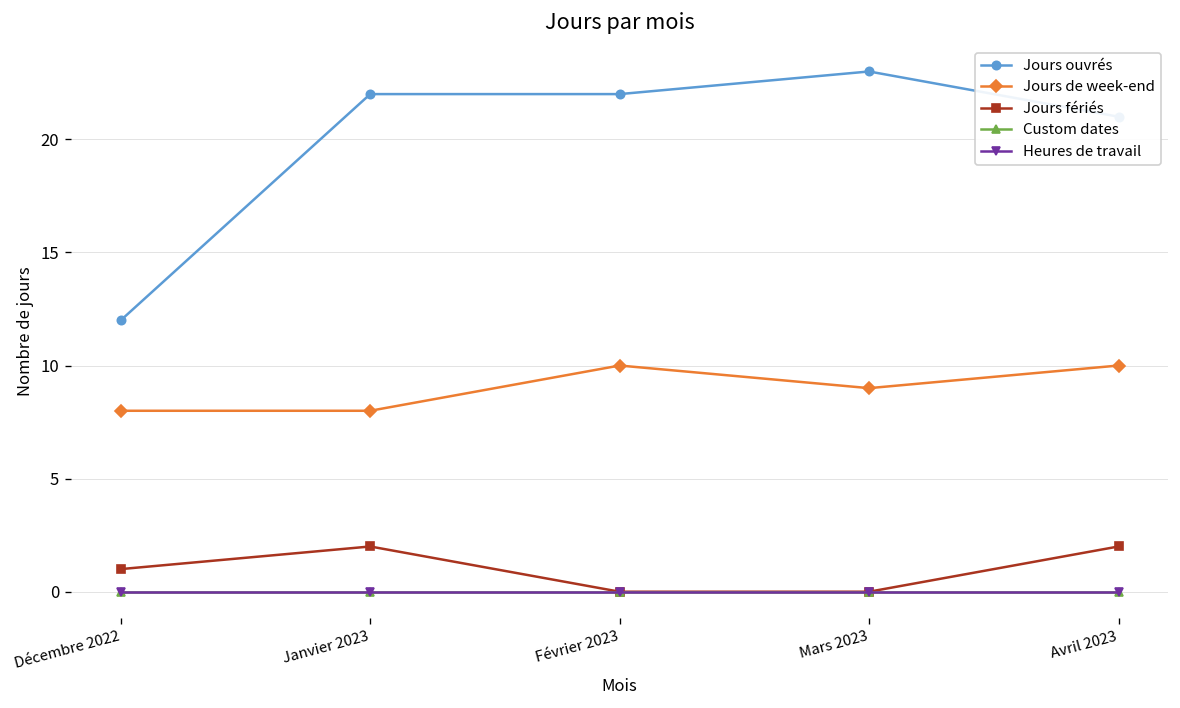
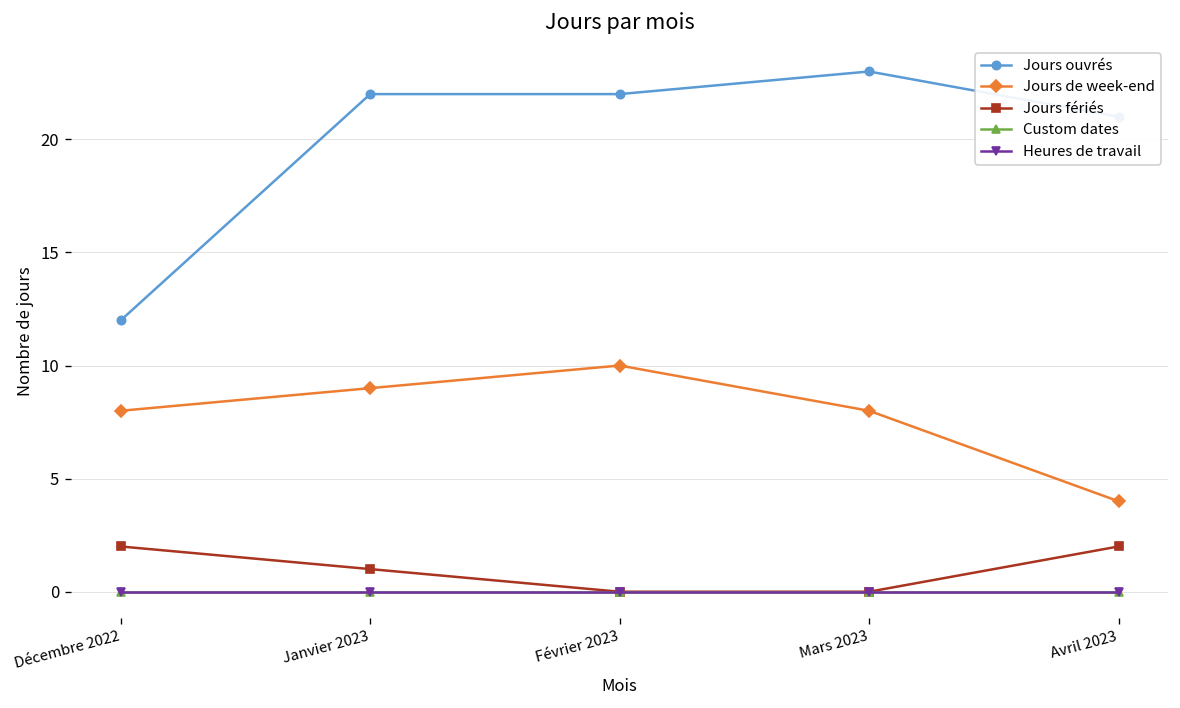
Jours fériés, Décembre 2022: 1 -> 2
Jours de week-end, Janvier 2023: 8 -> 9
Jours fériés, Janvier 2023: 2 -> 1
Jours de week-end, Mars 2023: 9 -> 8
Jours de week-end, Avril 2023: 10 -> 4
